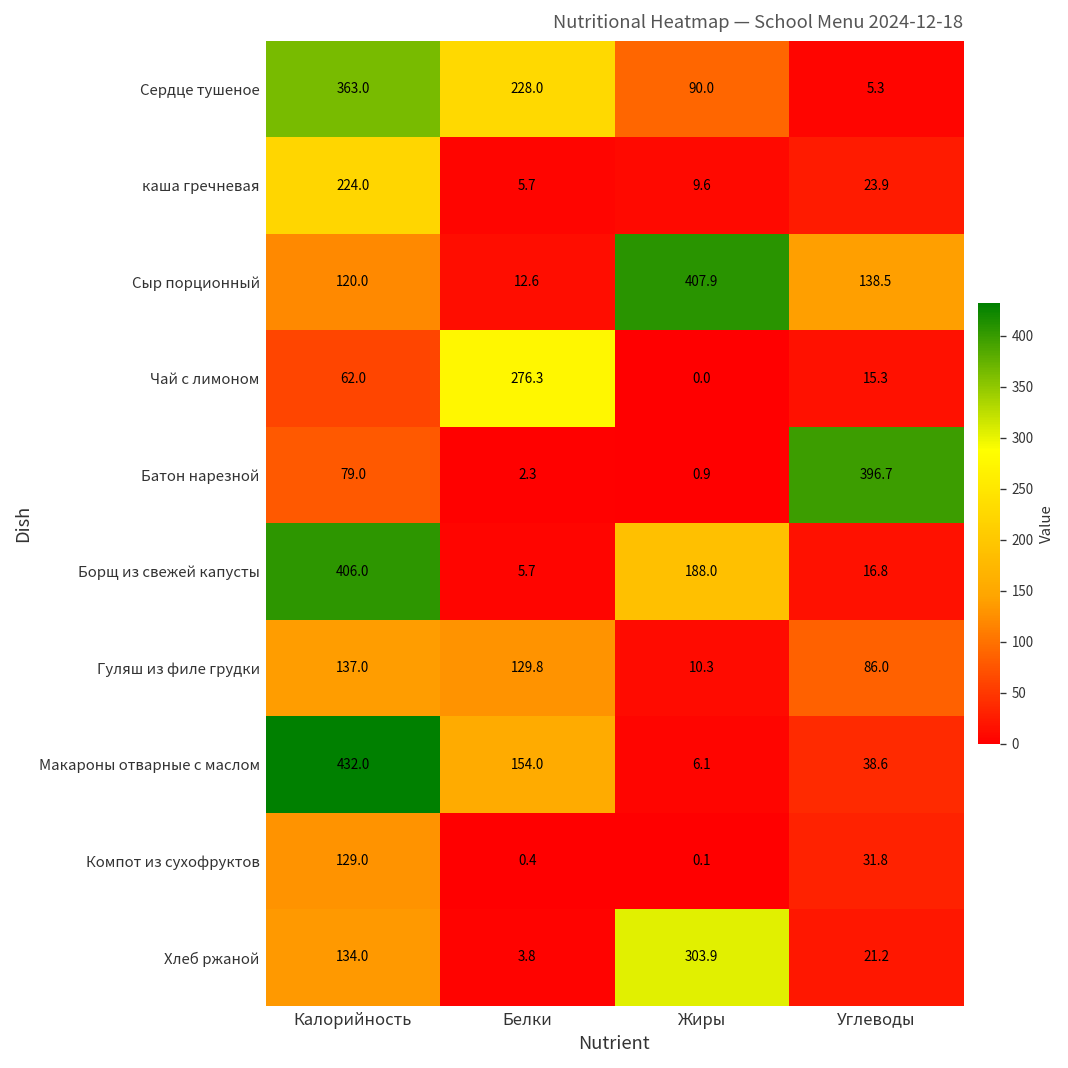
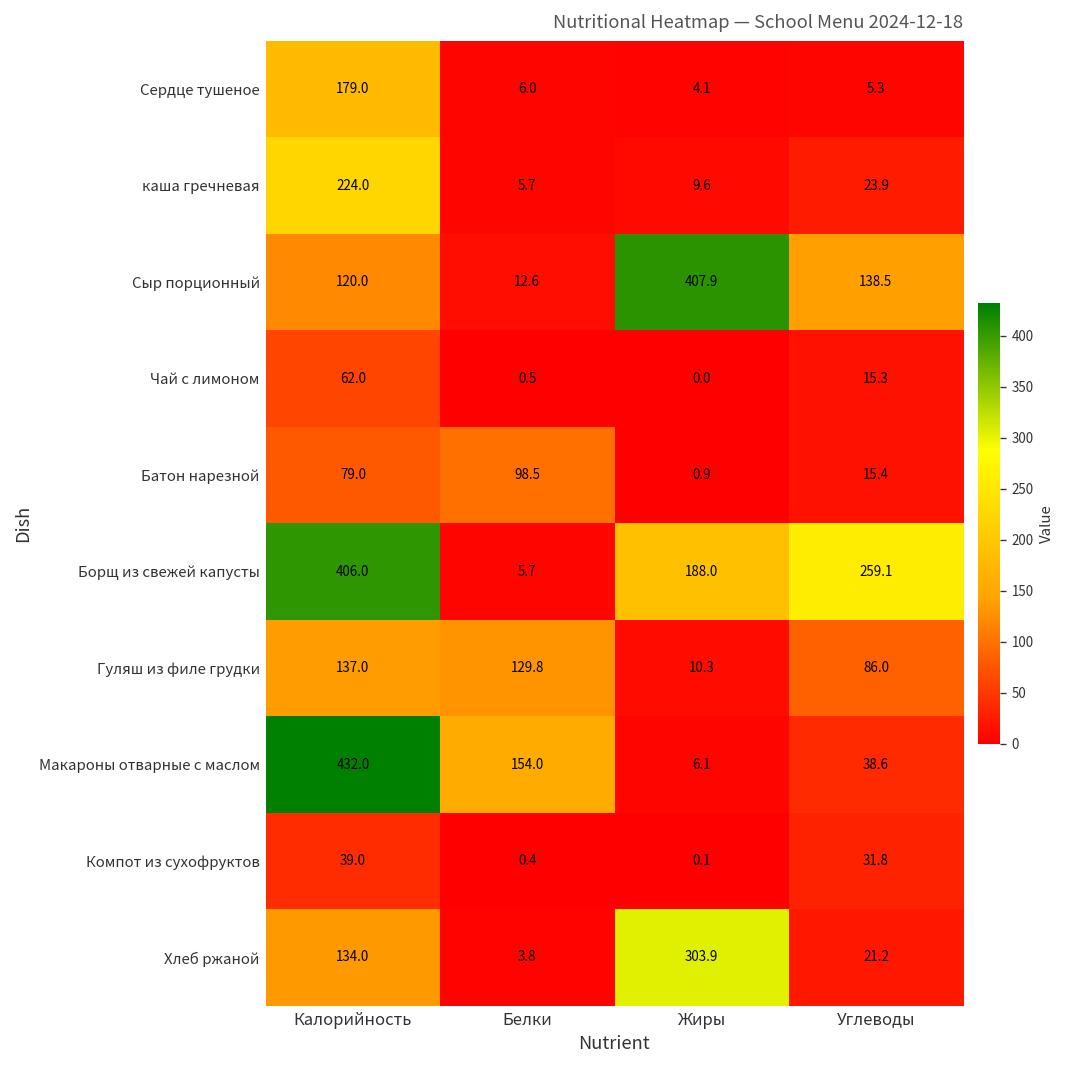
Сердце тушеное, Калорийность: 363.0 -> 179.0
Сердце тушеное, Белки: 228.0 -> 6.0
Сердце тушеное, Жиры: 90.0 -> 4.1
Чай с лимоном, Белки: 276.3 -> 0.5
Батон нарезной, Белки: 2.3 -> 98.5
Батон нарезной, Углеводы: 396.7 -> 15.4
Борщ из свежей капусты, Углеводы: 16.8 -> 259.1
Компот из сухофруктов, Калорийность: 129.0 -> 39.0
